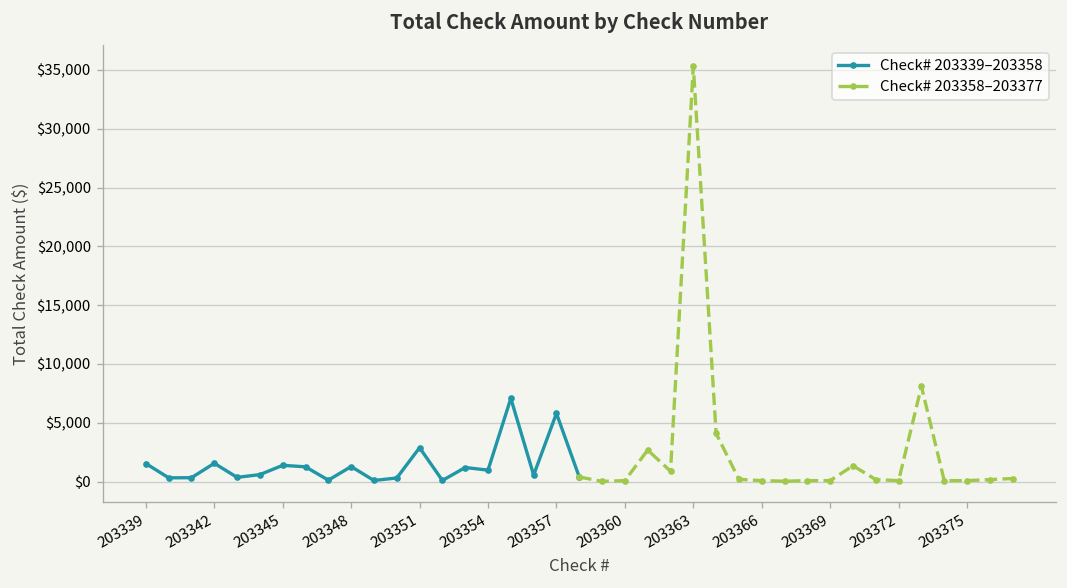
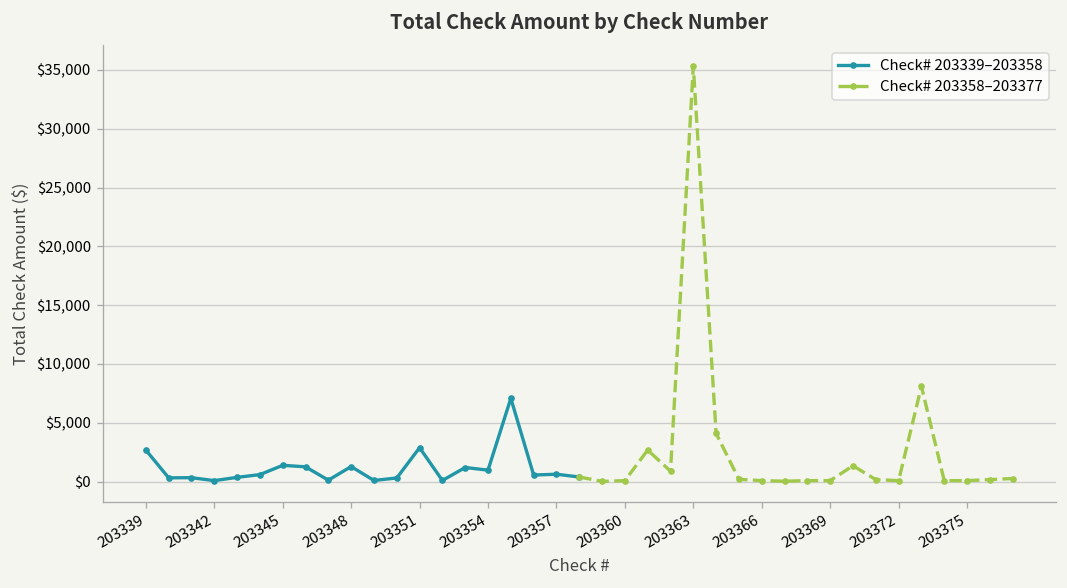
Check# 203339–203358, 203339: $2,000 -> $3,000
Check# 203339–203358, 203342: $2,000 -> $0
Check# 203339–203358, 203357: $6,000 -> $1,000
